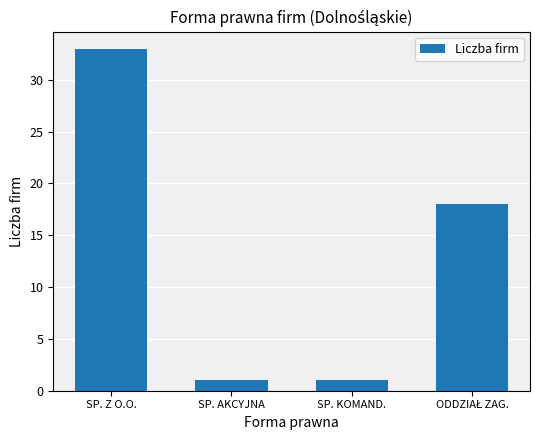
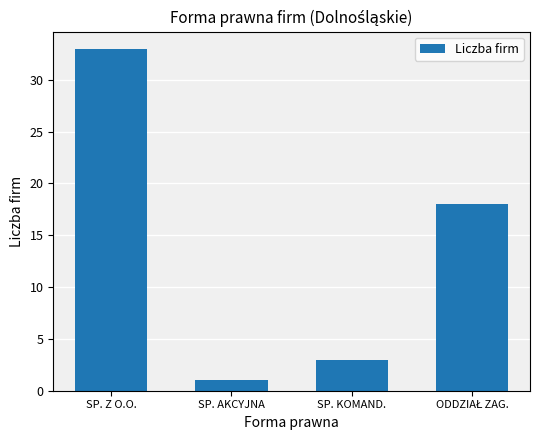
SP. KOMAND.: 1 -> 3
